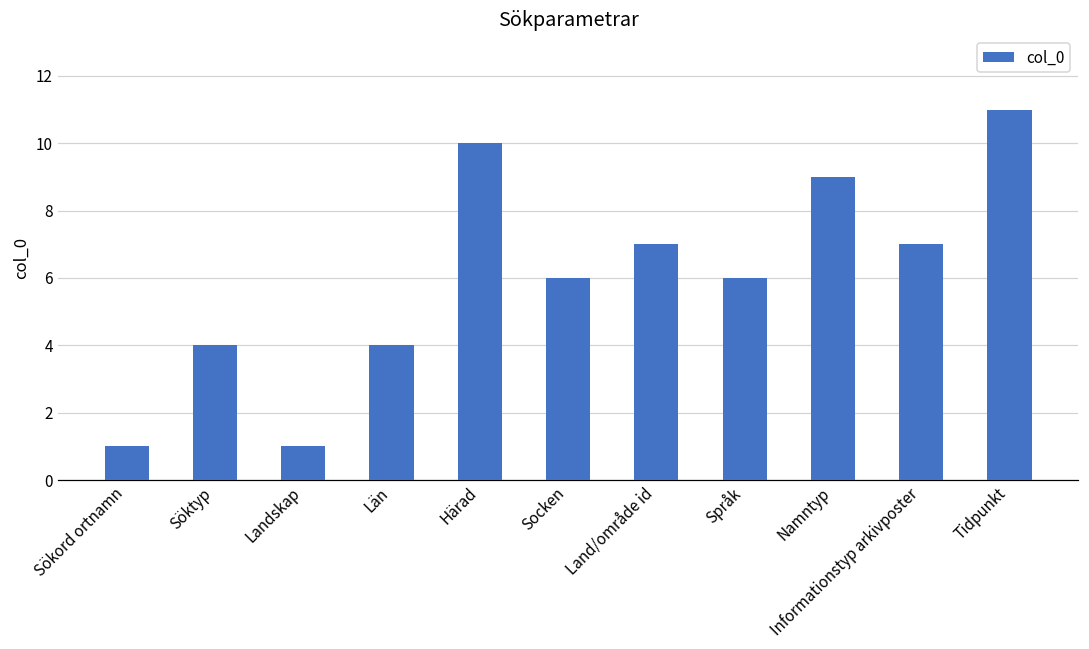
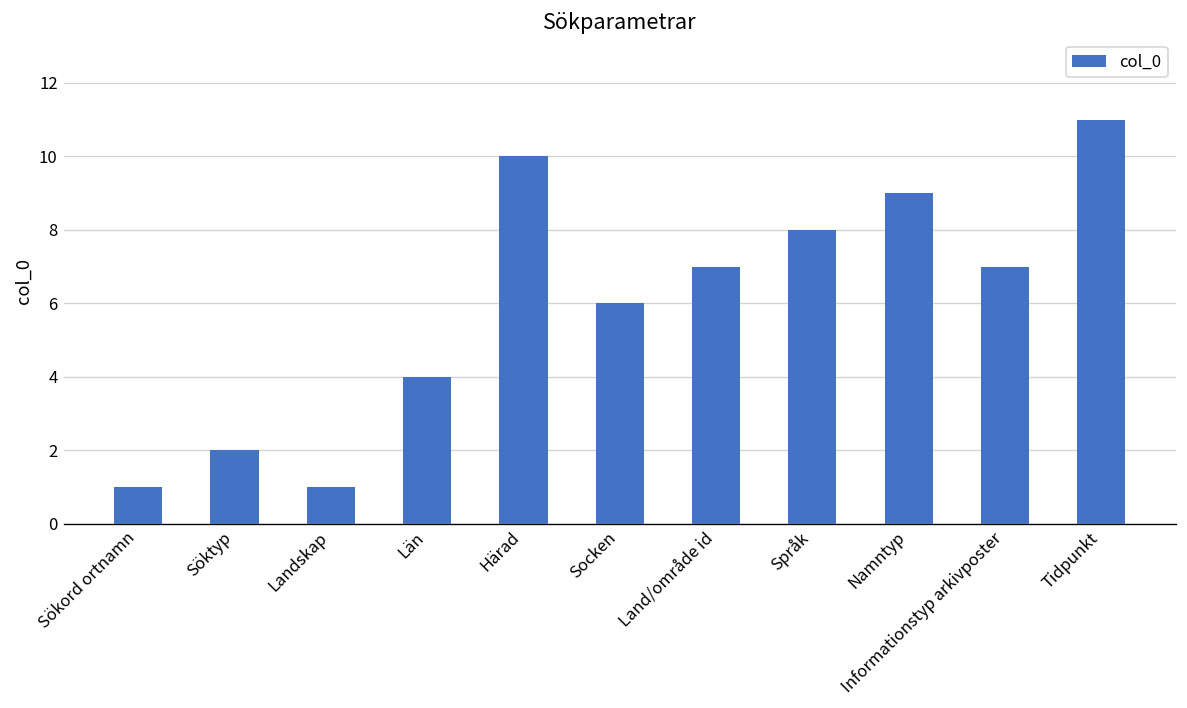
Söktyp: 4 -> 2
Språk: 6 -> 8
